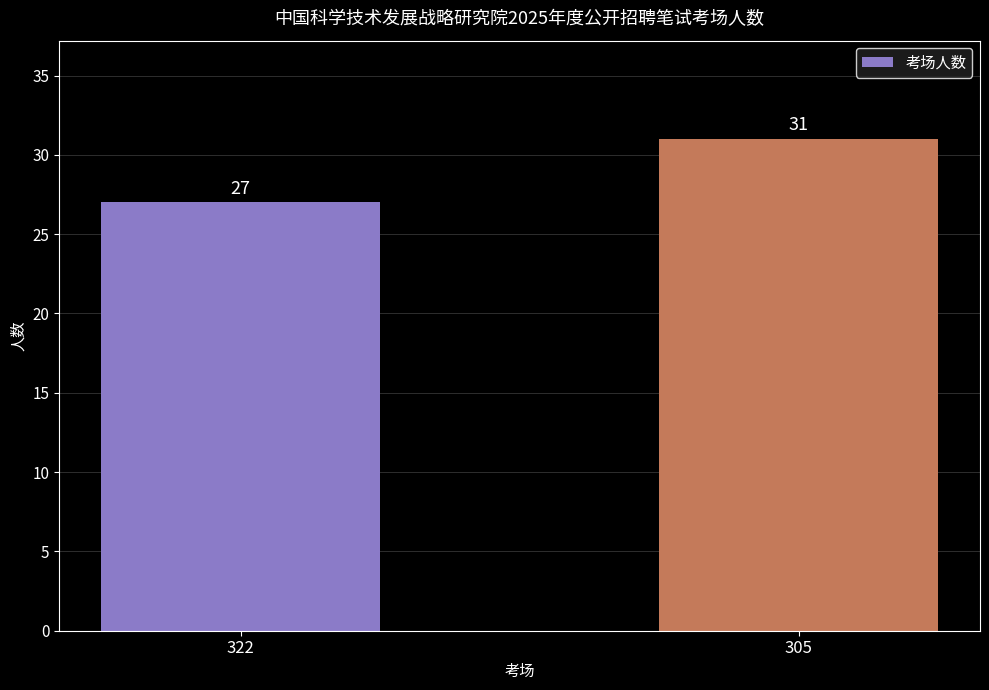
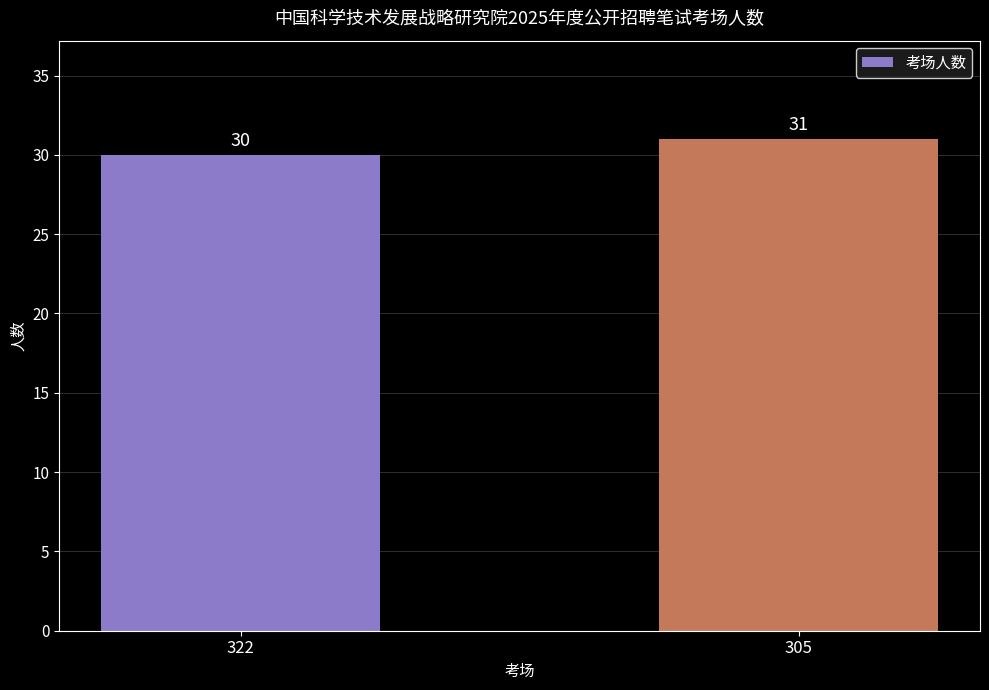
322: 27 -> 30
